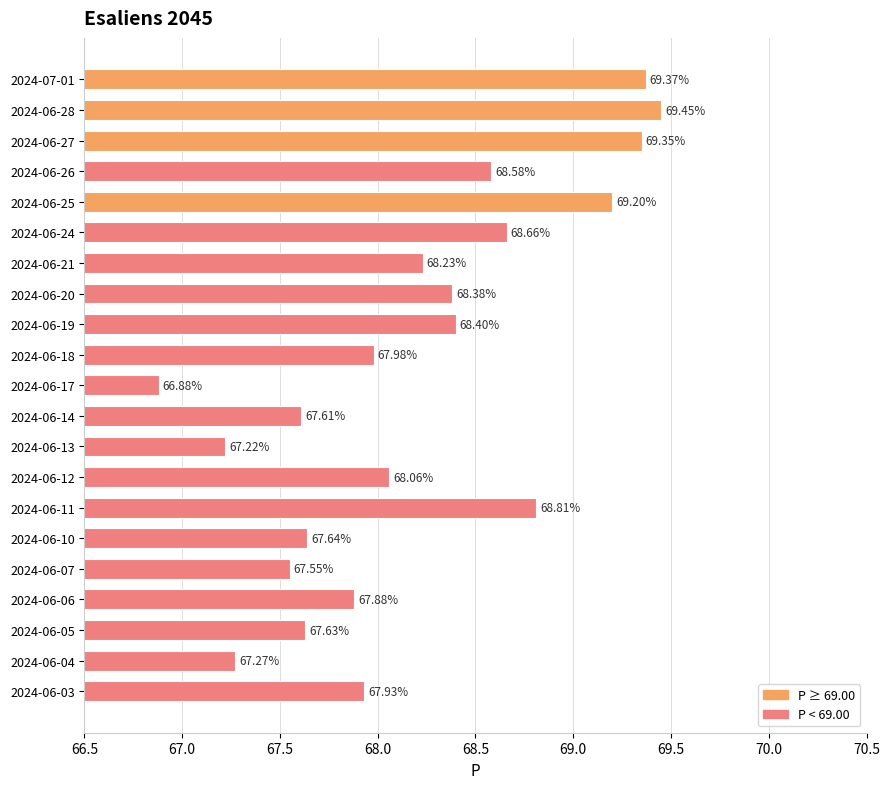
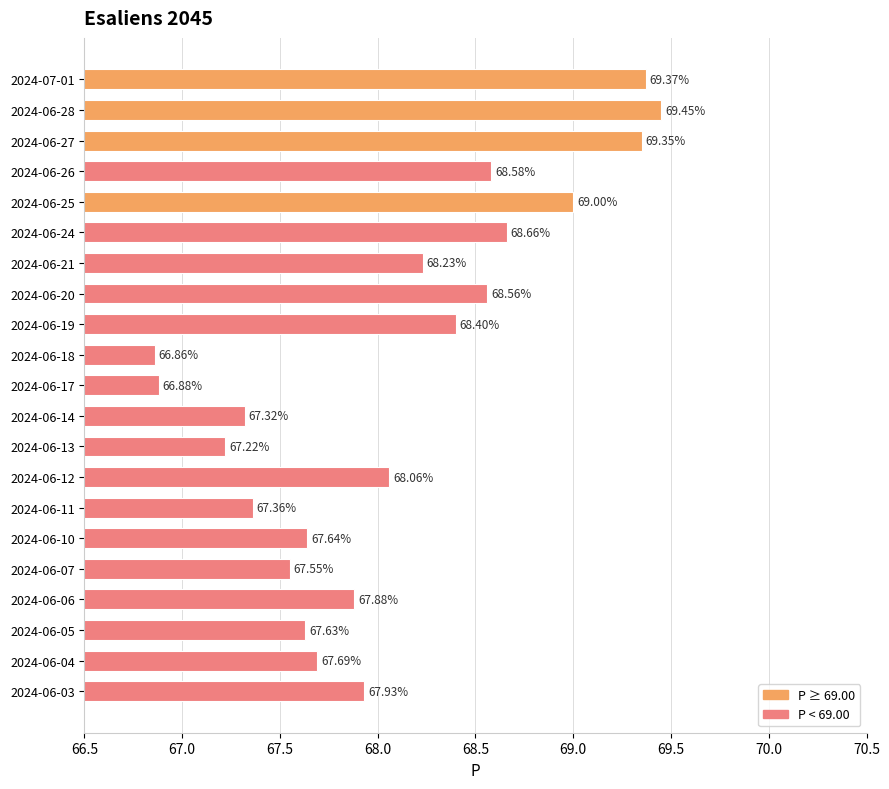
2024-06-25: 69.20% -> 69.00%
2024-06-20: 68.38% -> 68.56%
2024-06-18: 67.98% -> 66.86%
2024-06-14: 67.61% -> 67.32%
2024-06-11: 68.81% -> 67.36%
2024-06-04: 67.27% -> 67.69%
